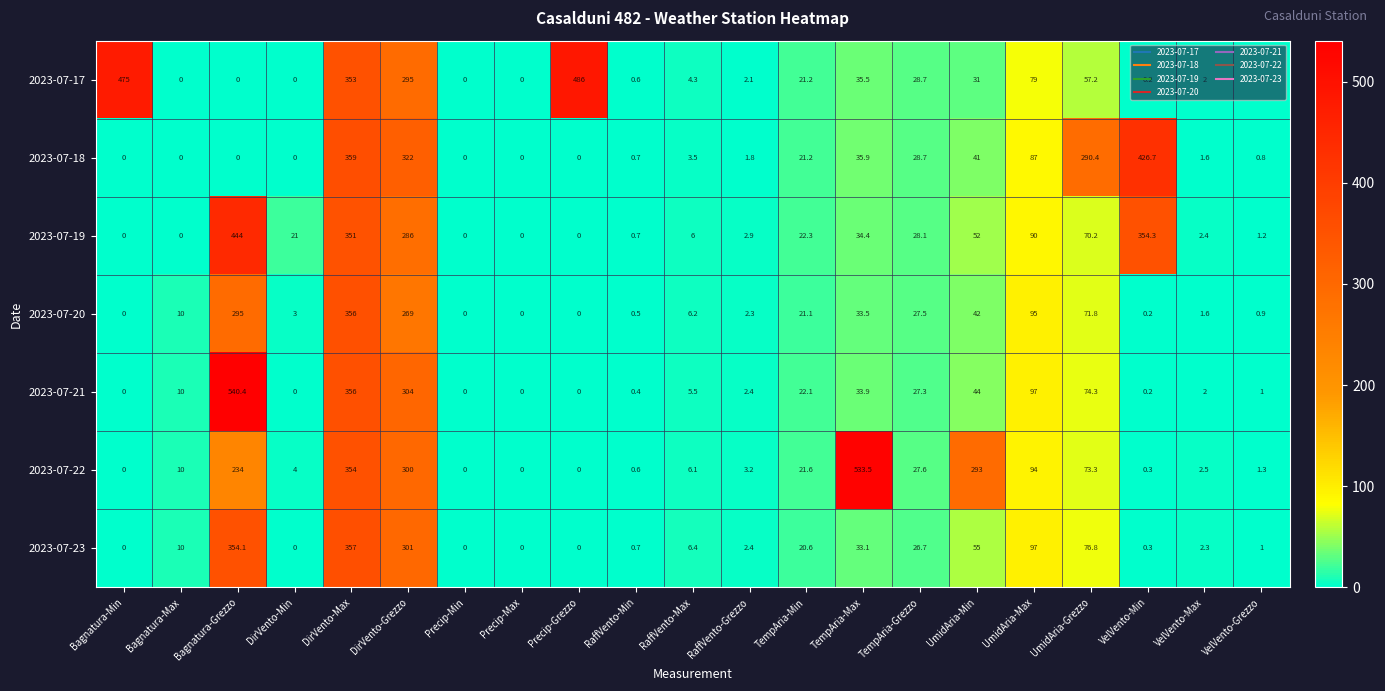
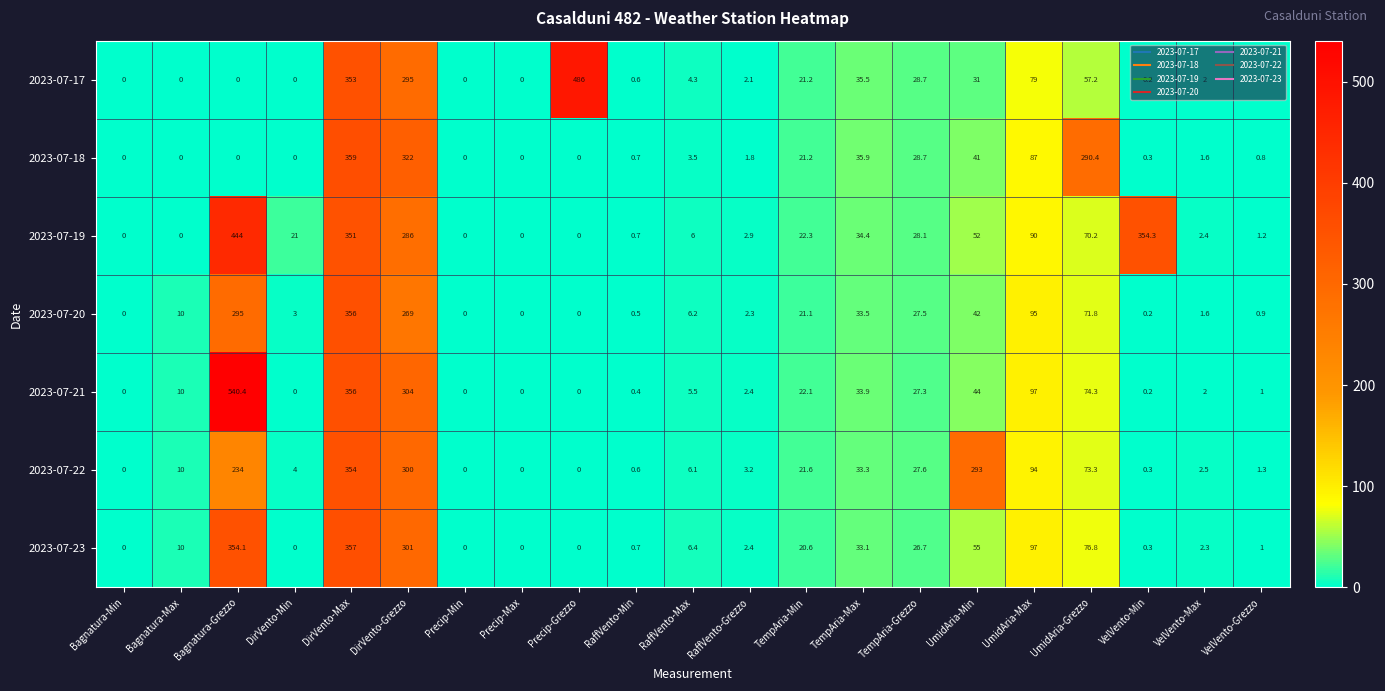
2023-07-17, Bagnatura-Min: 475 -> 0
2023-07-18, VelVento-Min: 426.7 -> 0.3
2023-07-22, TempAria-Max: 533.5 -> 33.3
